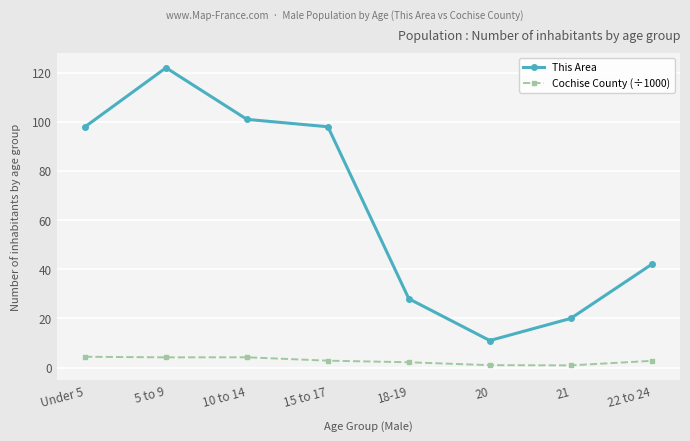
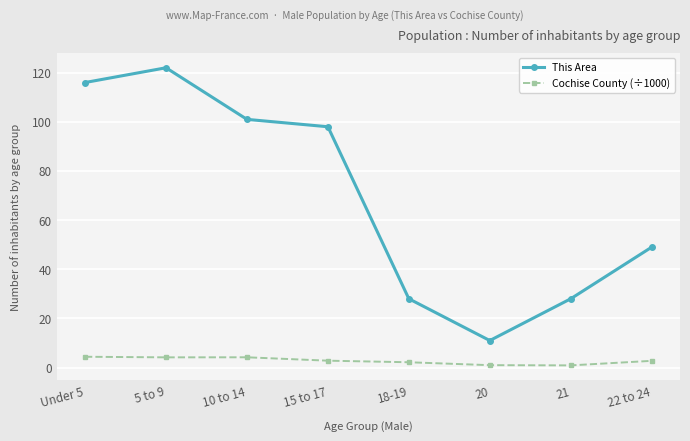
This Area, Under 5: 98 -> 116
This Area, 21: 20 -> 28
This Area, 22 to 24: 42 -> 49
